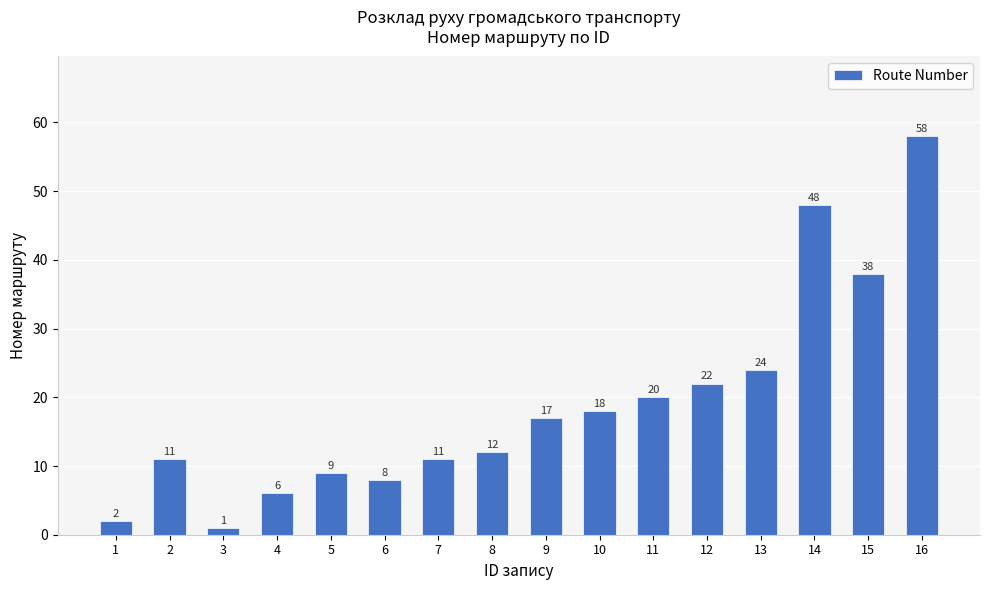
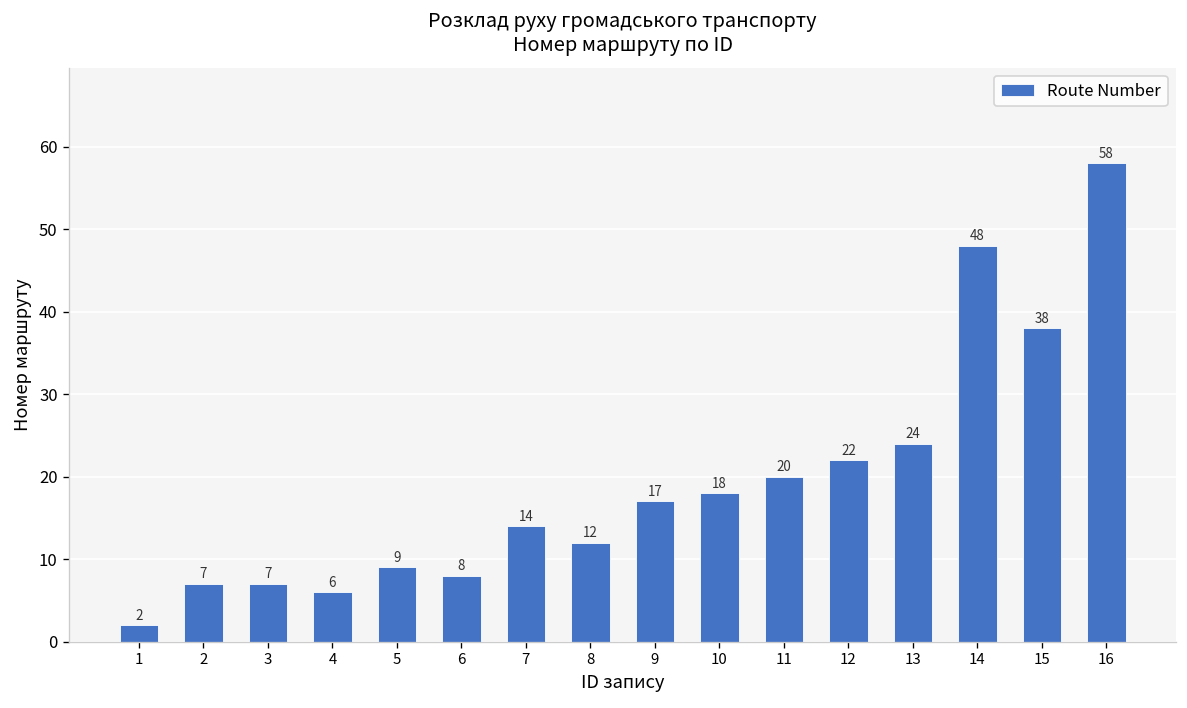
2: 11 -> 7
3: 1 -> 7
7: 11 -> 14
